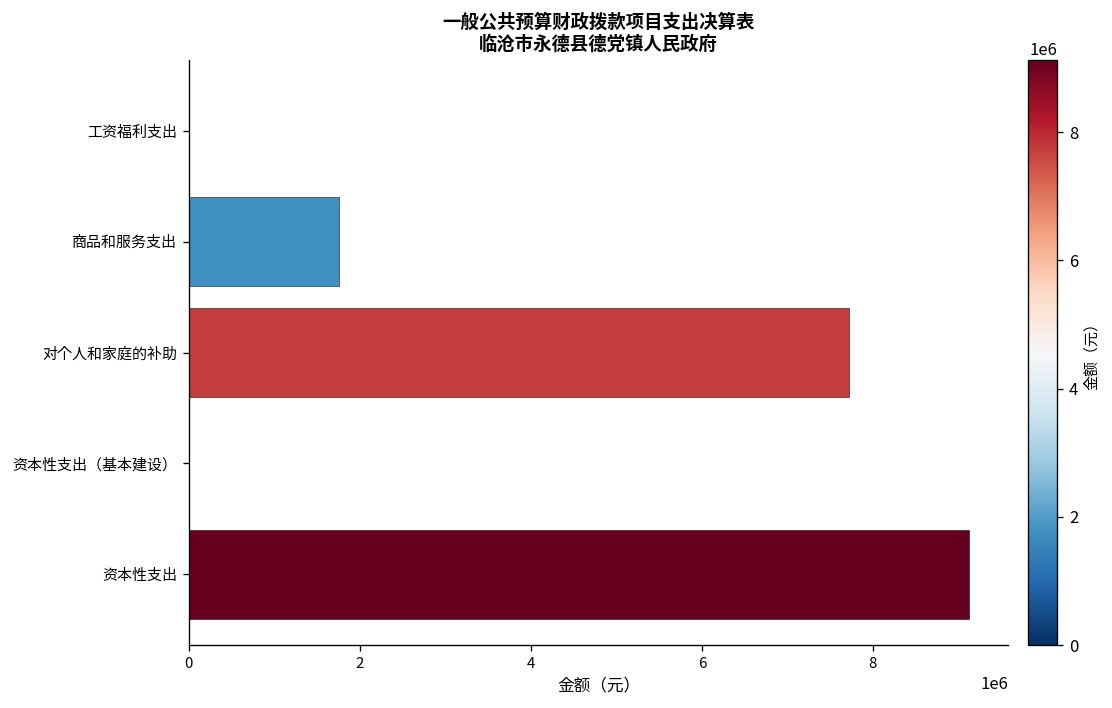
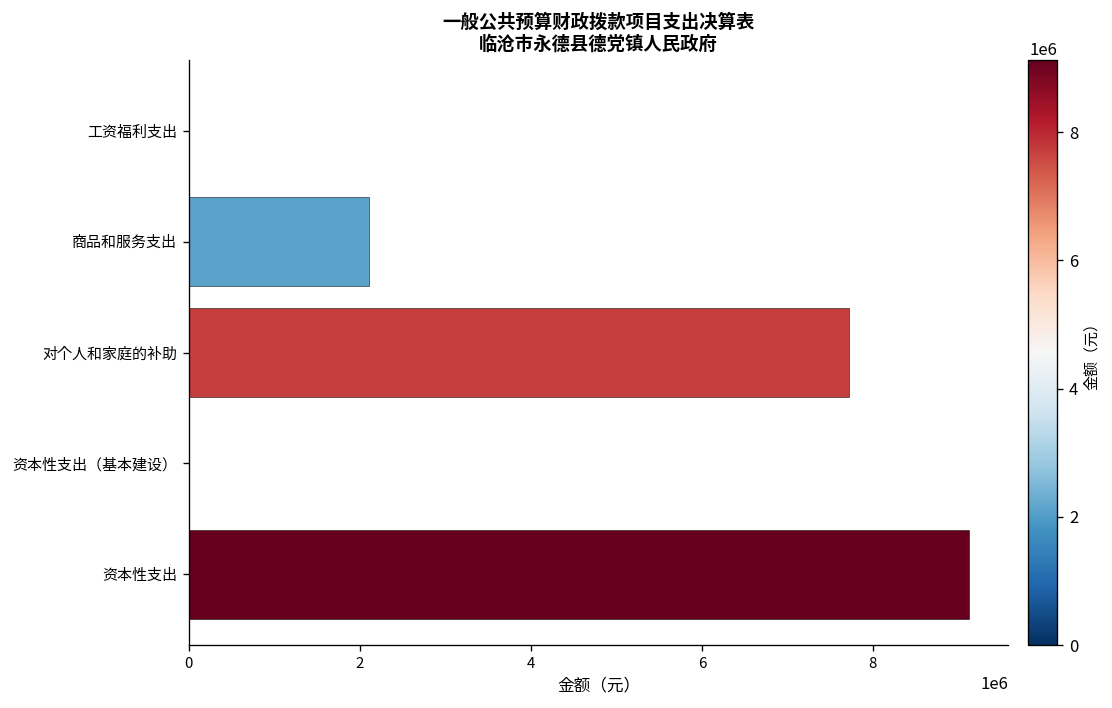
商品和服务支出: 1800000 -> 2100000
